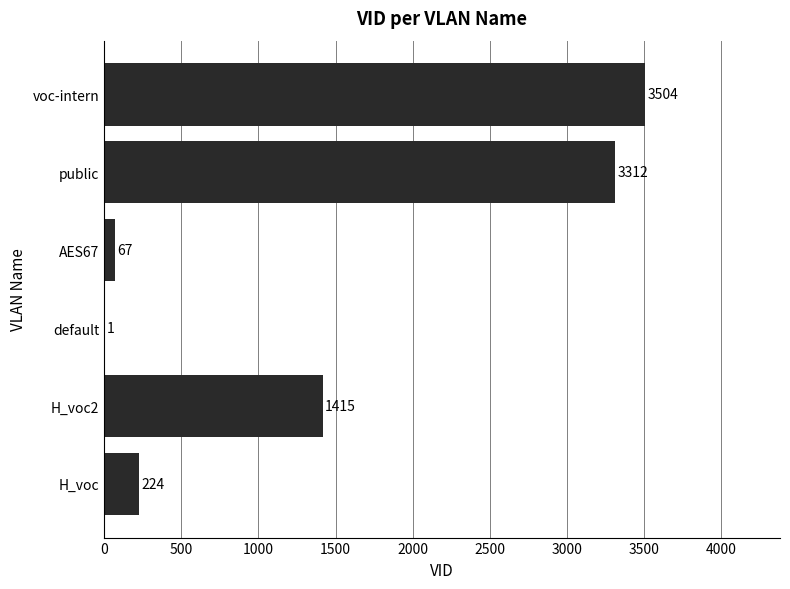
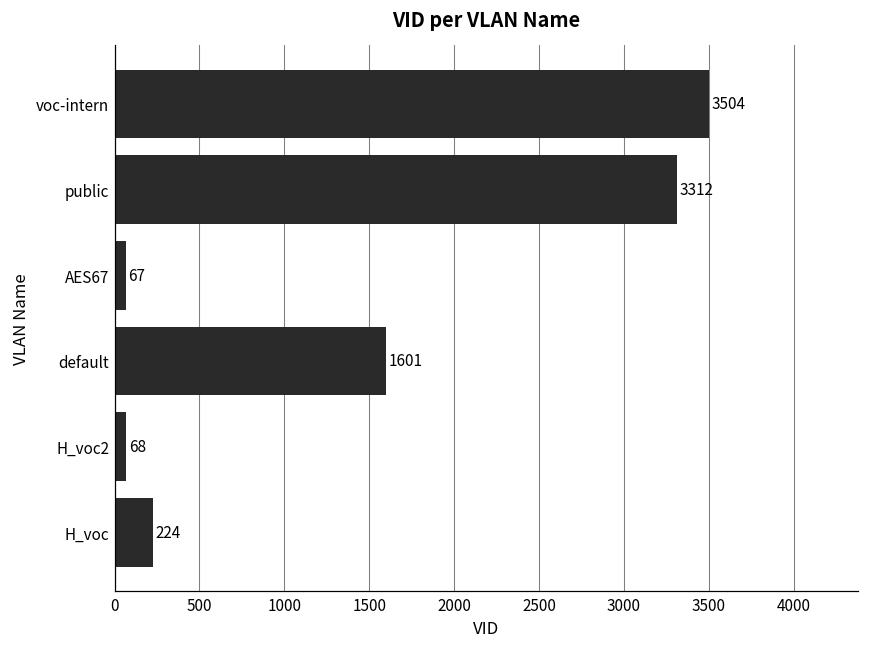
default: 1 -> 1601
H_voc2: 1415 -> 68
